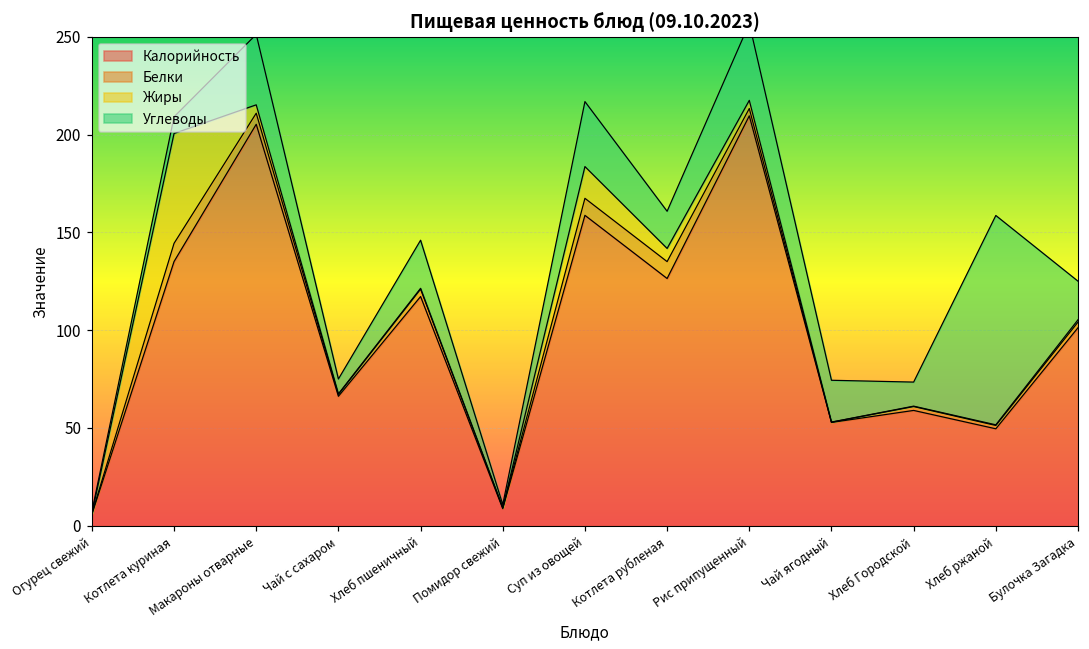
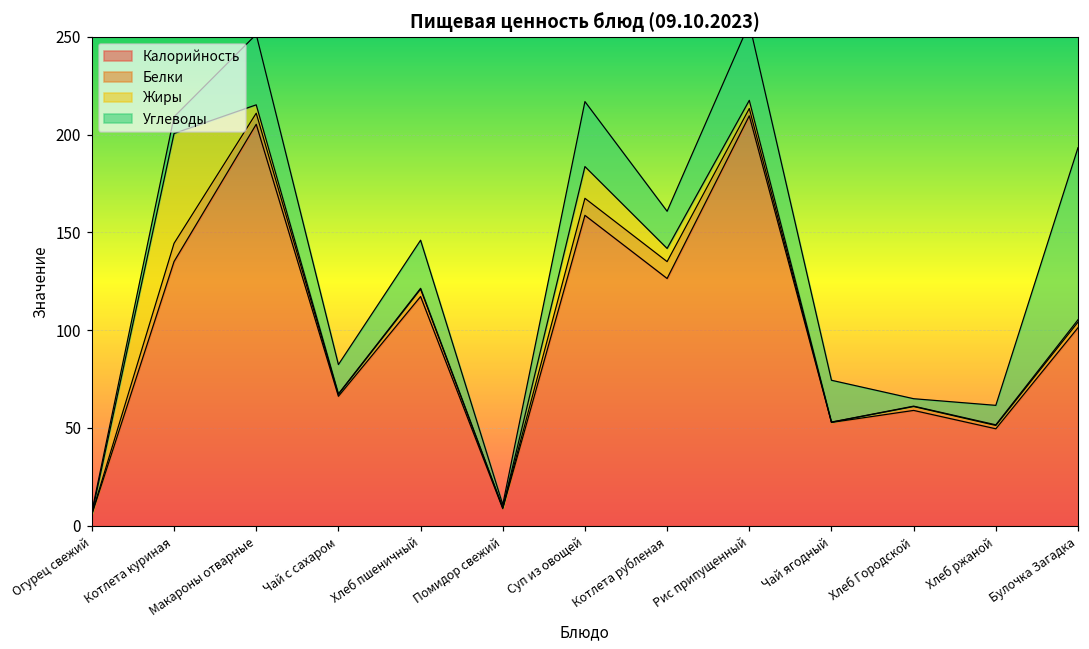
Углеводы, Чай с сахаром: 8 -> 15
Углеводы, Хлеб Городской: 12 -> 4
Углеводы, Хлеб ржаной: 107 -> 10
Углеводы, Булочка Загадка: 20 -> 88
